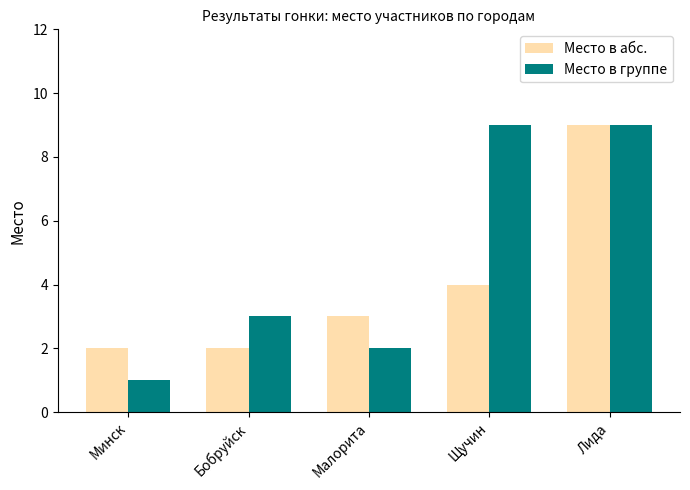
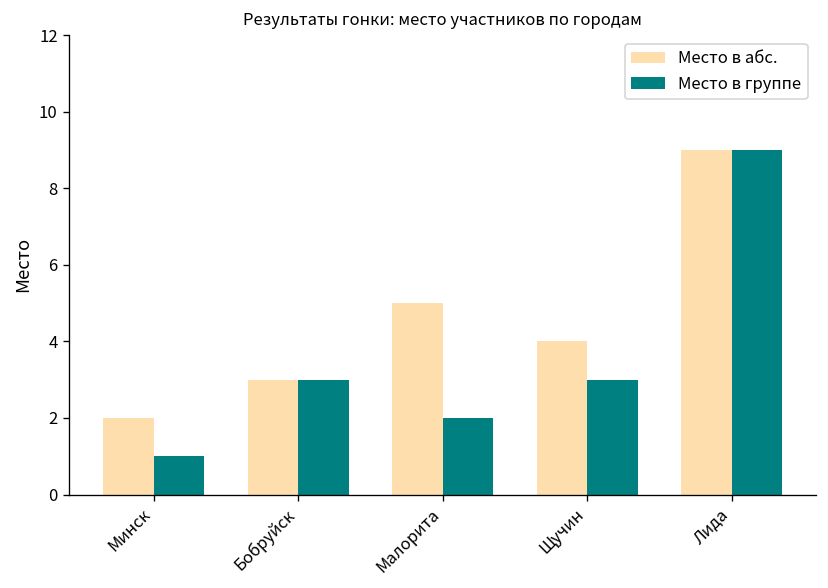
Место в абс., Бобруйск: 2 -> 3
Место в абс., Малорита: 3 -> 5
Место в группе, Щучин: 9 -> 3
